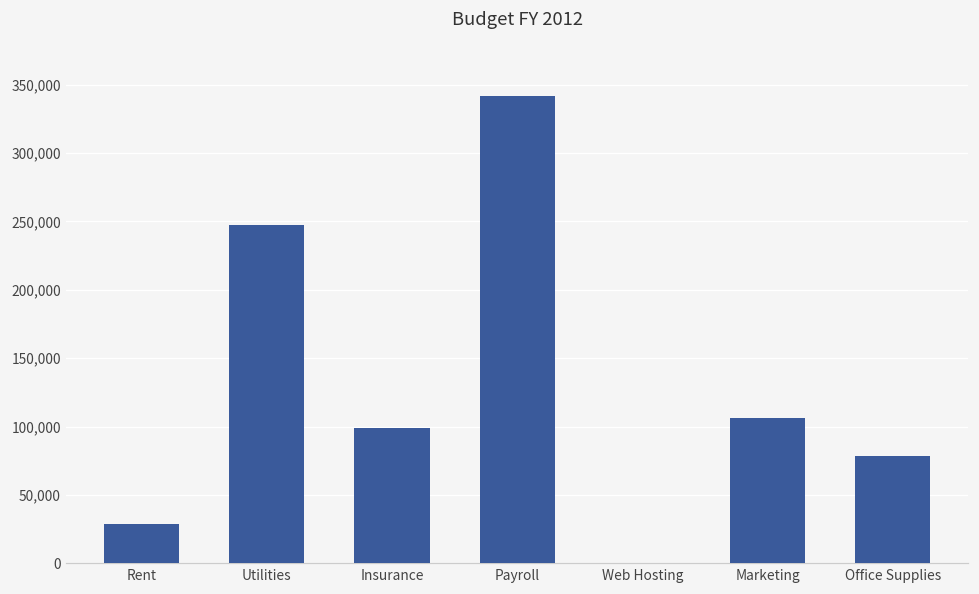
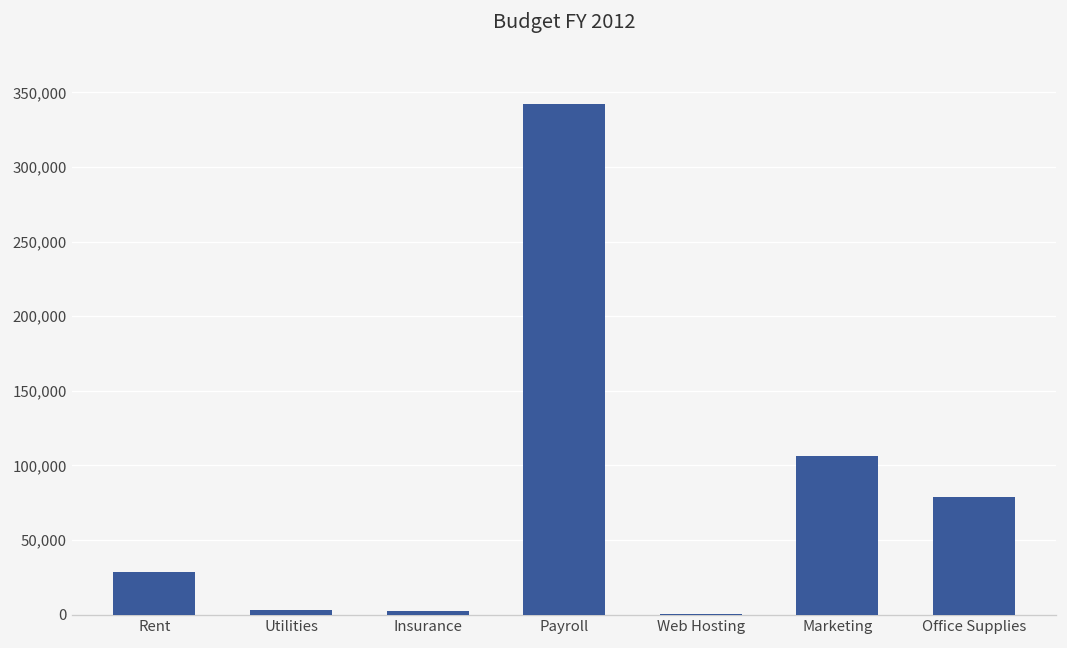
Utilities: 248,000 -> 3,000
Insurance: 99,000 -> 3,000
